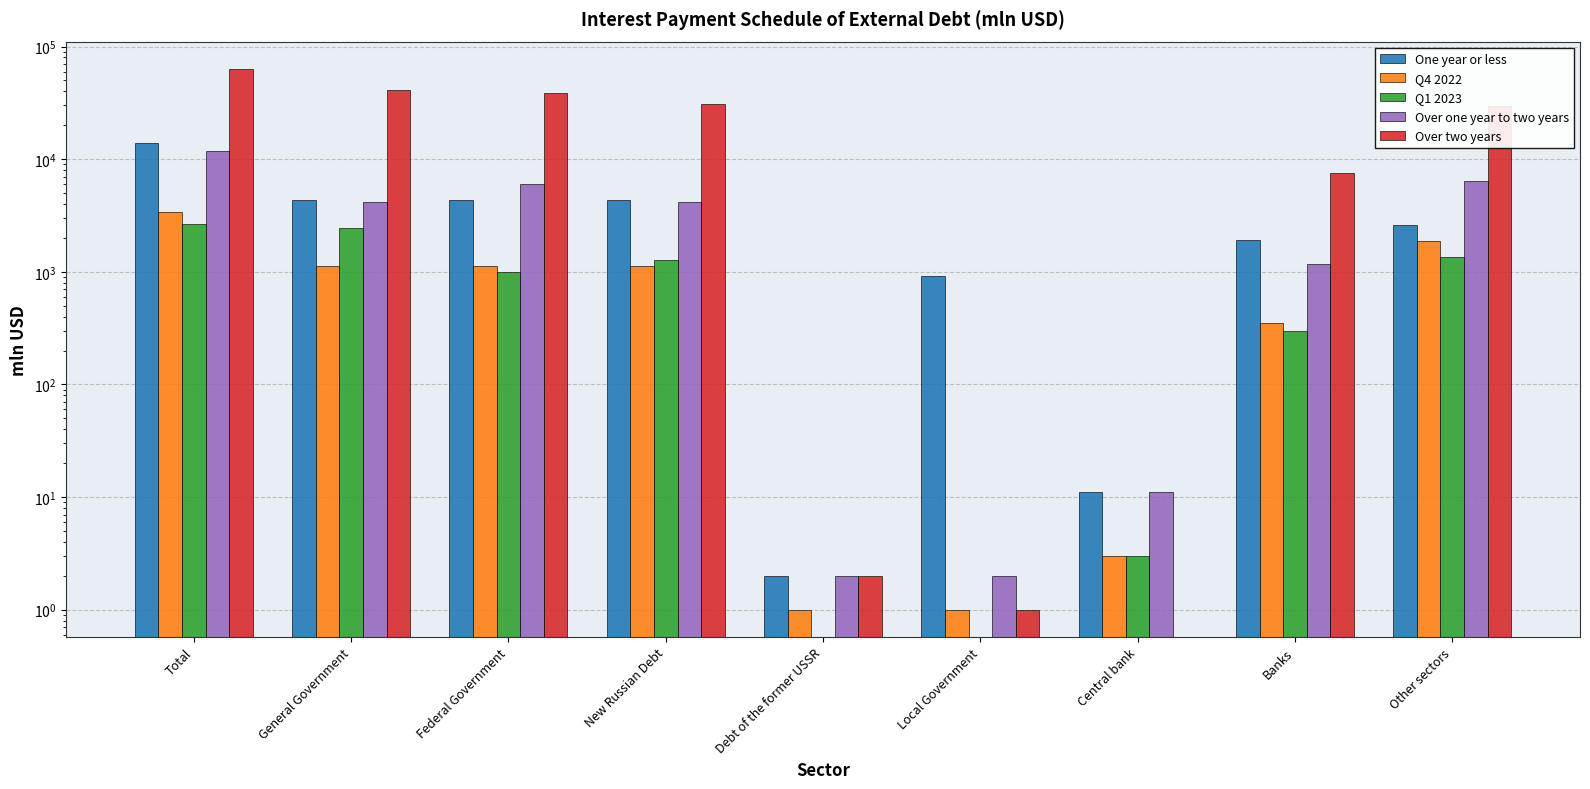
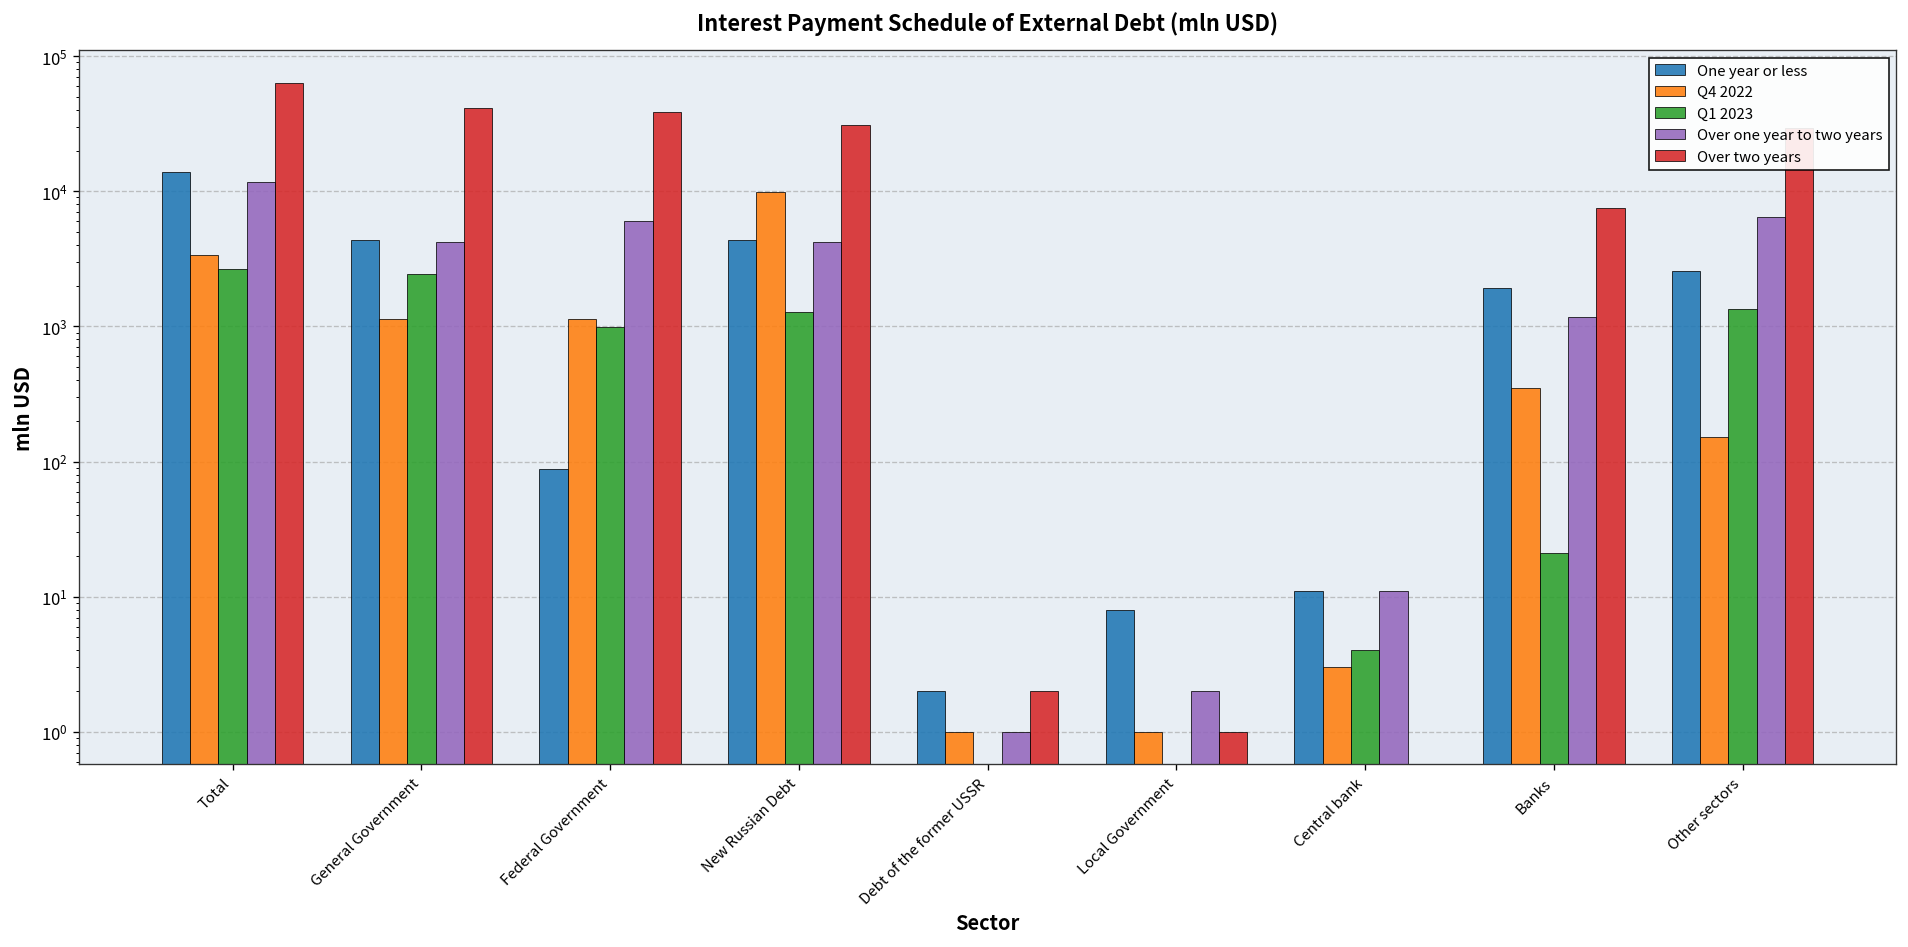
One year or less, Federal Government: 4300 -> 90
Q4 2022, New Russian Debt: 1100 -> 10000
Over one year to two years, Debt of the former USSR: 2 -> 1
One year or less, Local Government: 900 -> 8
Q1 2023, Central bank: 3 -> 4
Q1 2023, Banks: 300 -> 21
Q4 2022, Other sectors: 1900 -> 150
